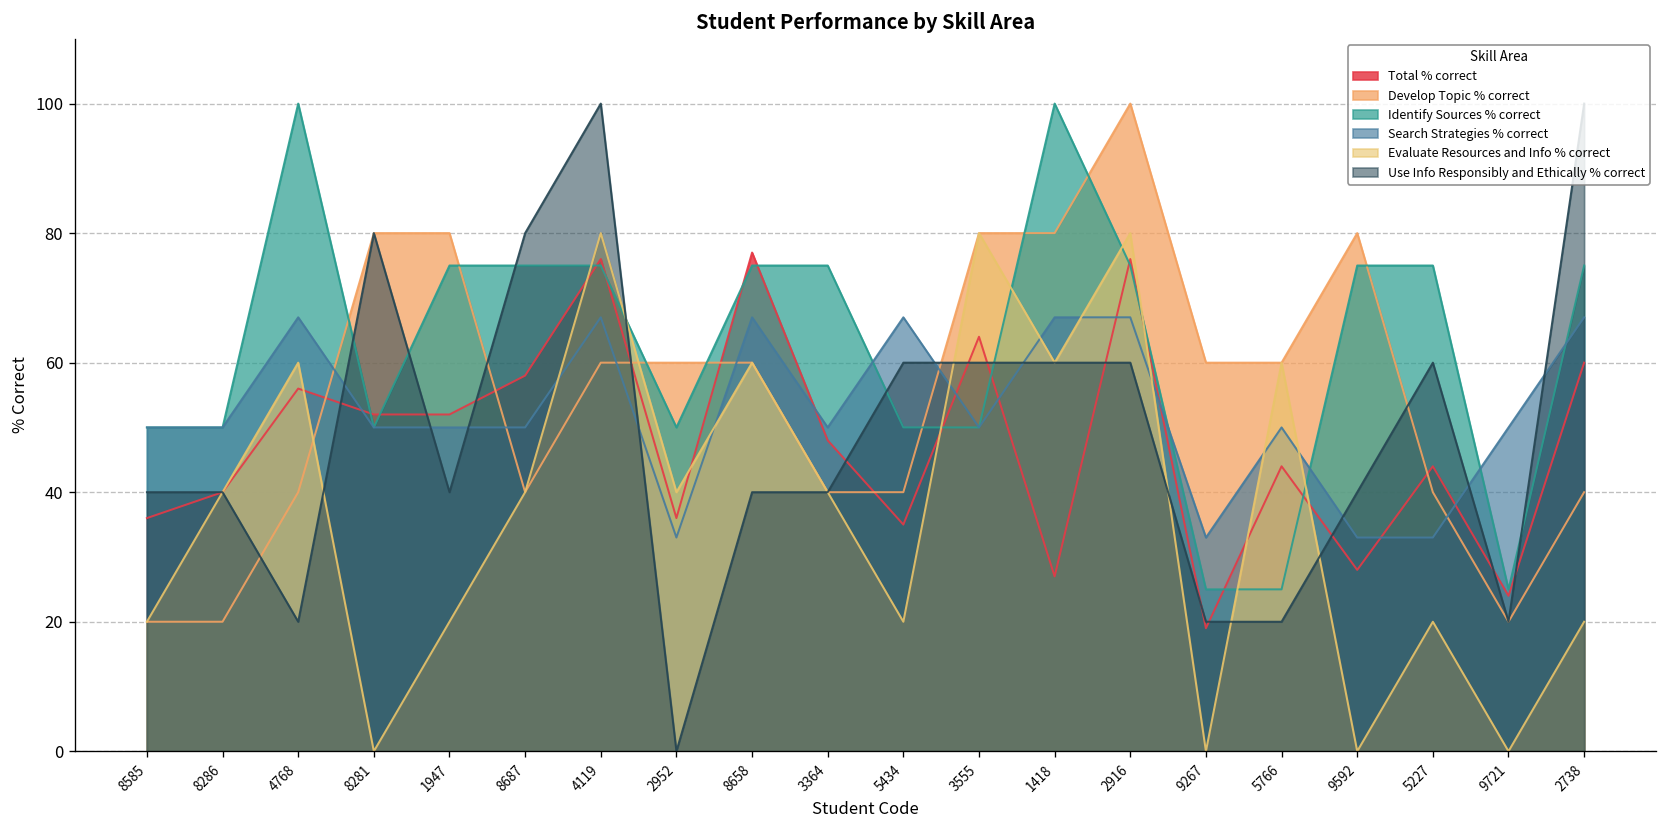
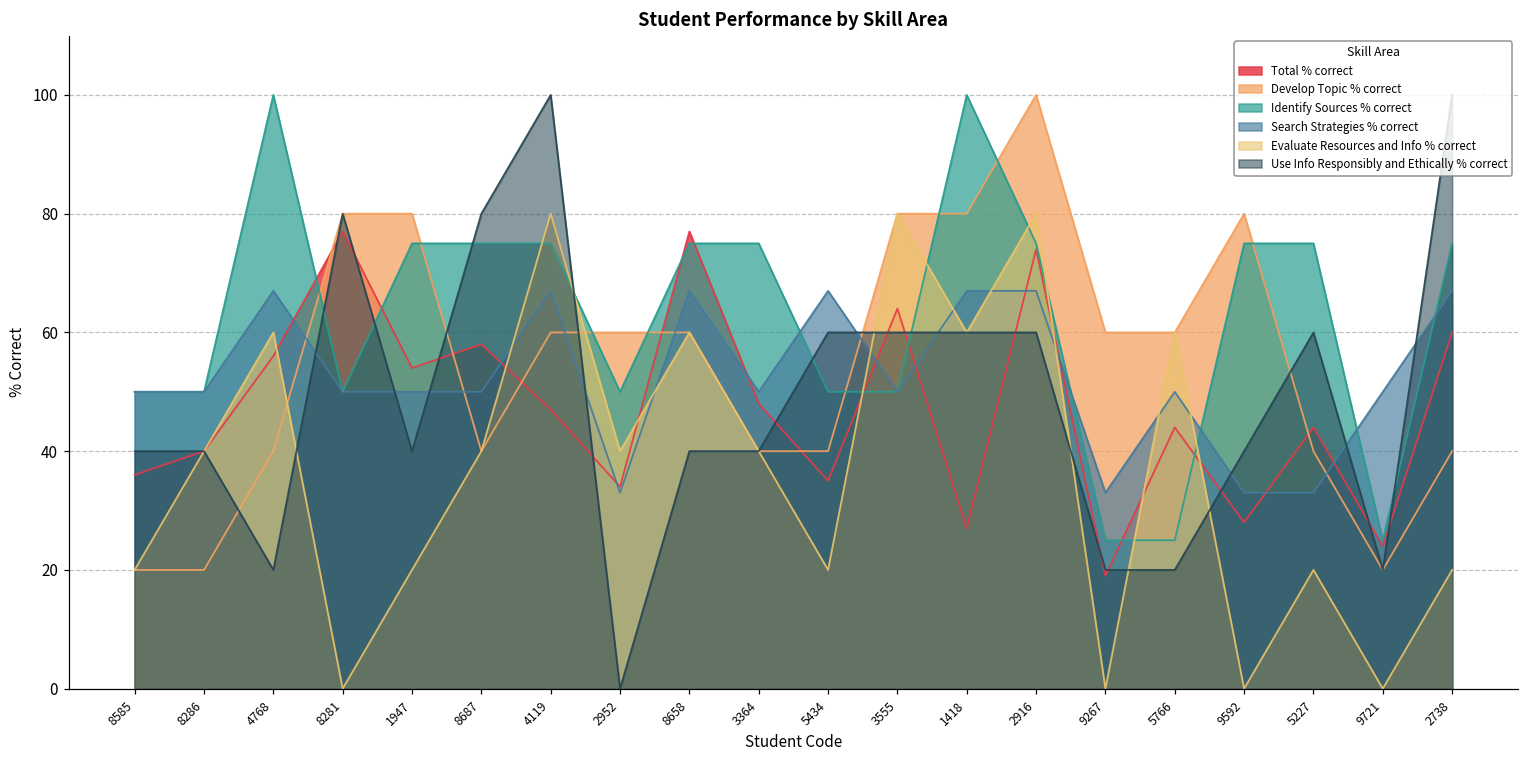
Total % correct, 8281: 52 -> 77
Total % correct, 1947: 52 -> 54
Total % correct, 4119: 76 -> 47
Total % correct, 2952: 36 -> 34
Total % correct, 2916: 76 -> 74
